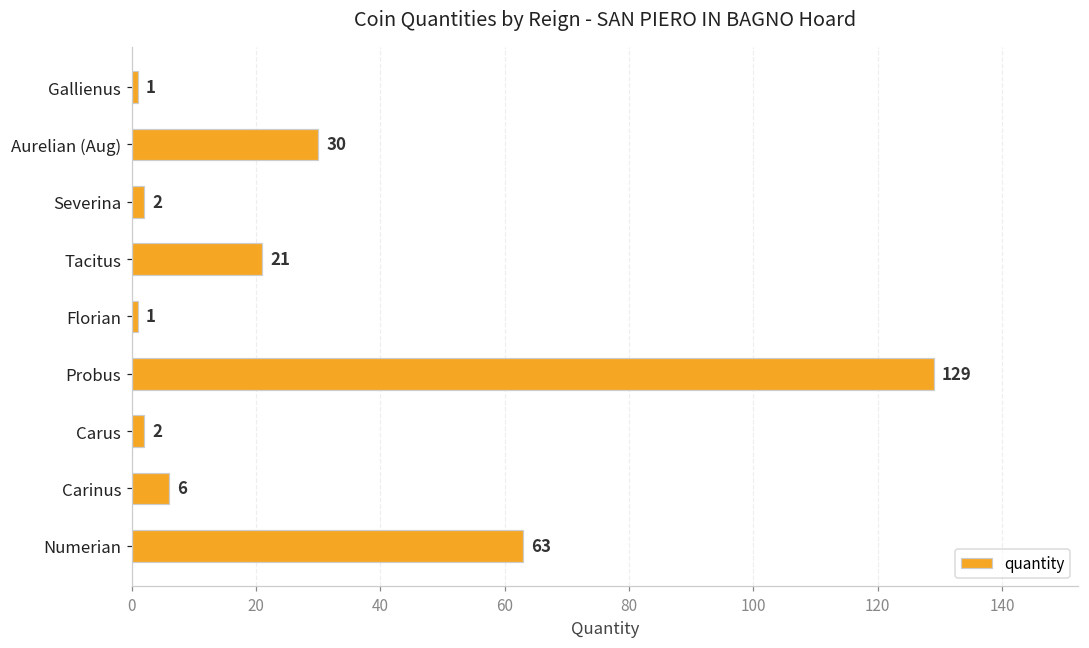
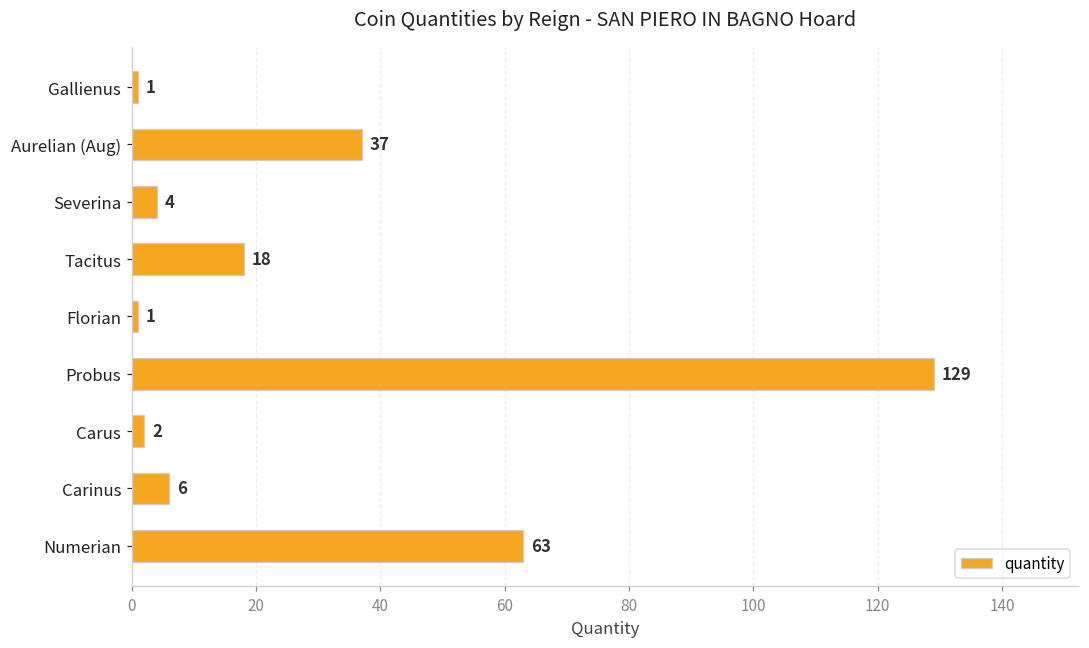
Aurelian (Aug): 30 -> 37
Severina: 2 -> 4
Tacitus: 21 -> 18
